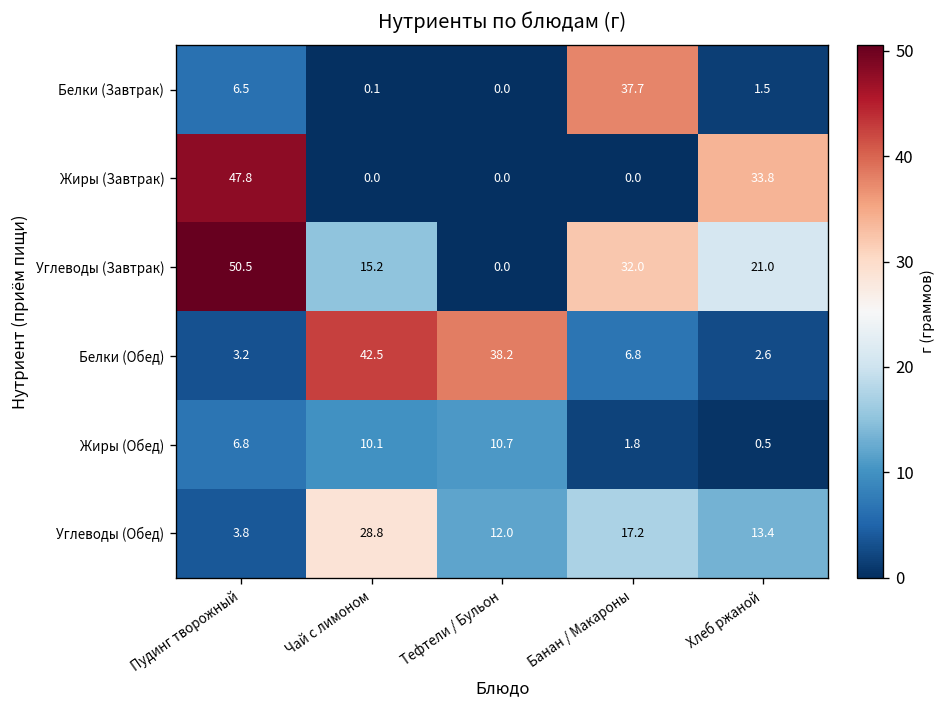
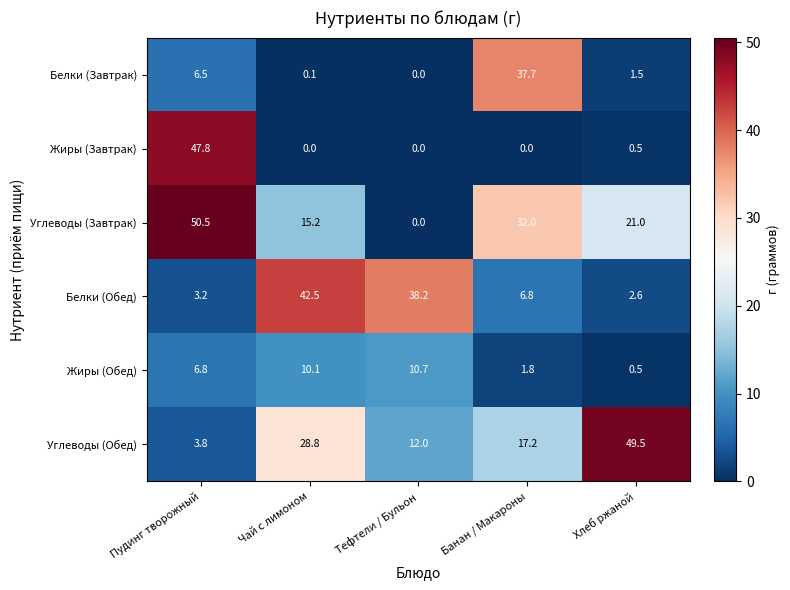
Жиры (Завтрак), Хлеб ржаной: 33.8 -> 0.5
Углеводы (Обед), Хлеб ржаной: 13.4 -> 49.5
